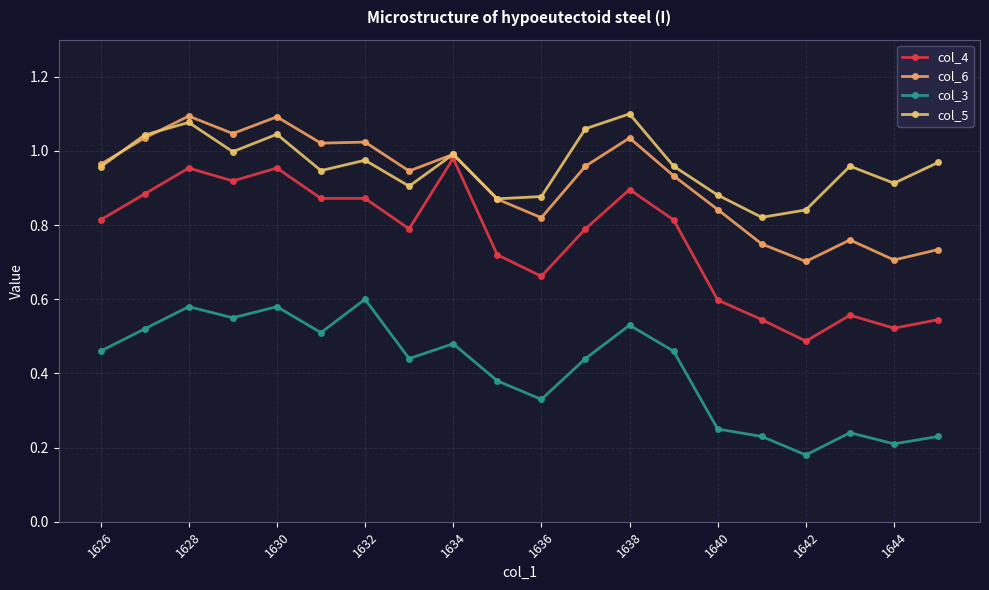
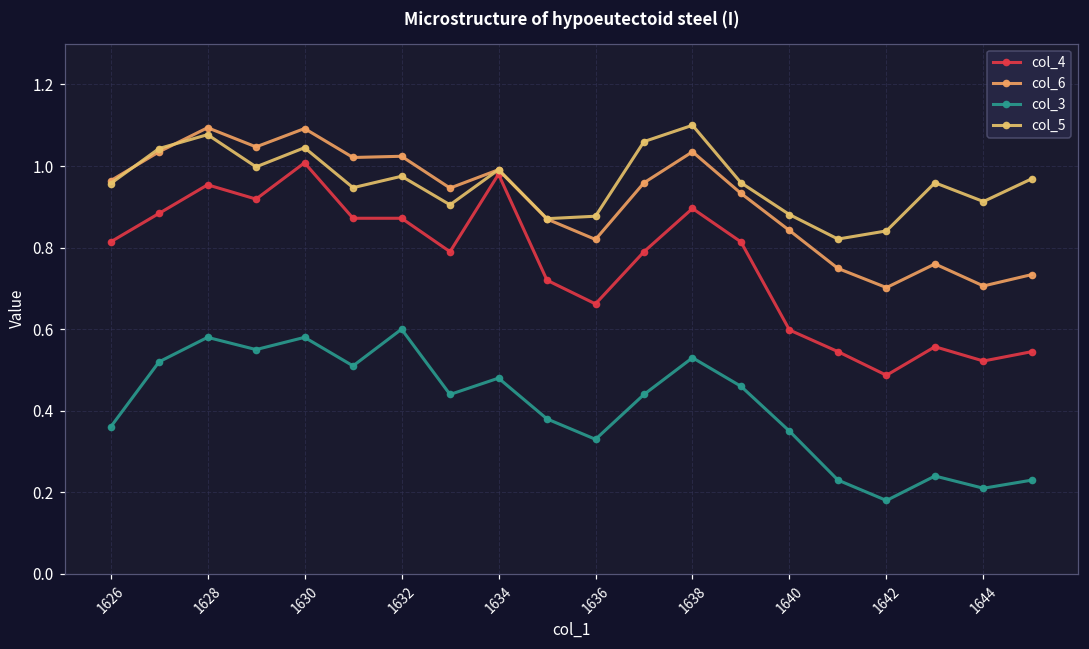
col_3, 1626: 0.46 -> 0.36
col_4, 1630: 0.95 -> 1.01
col_3, 1640: 0.25 -> 0.35
